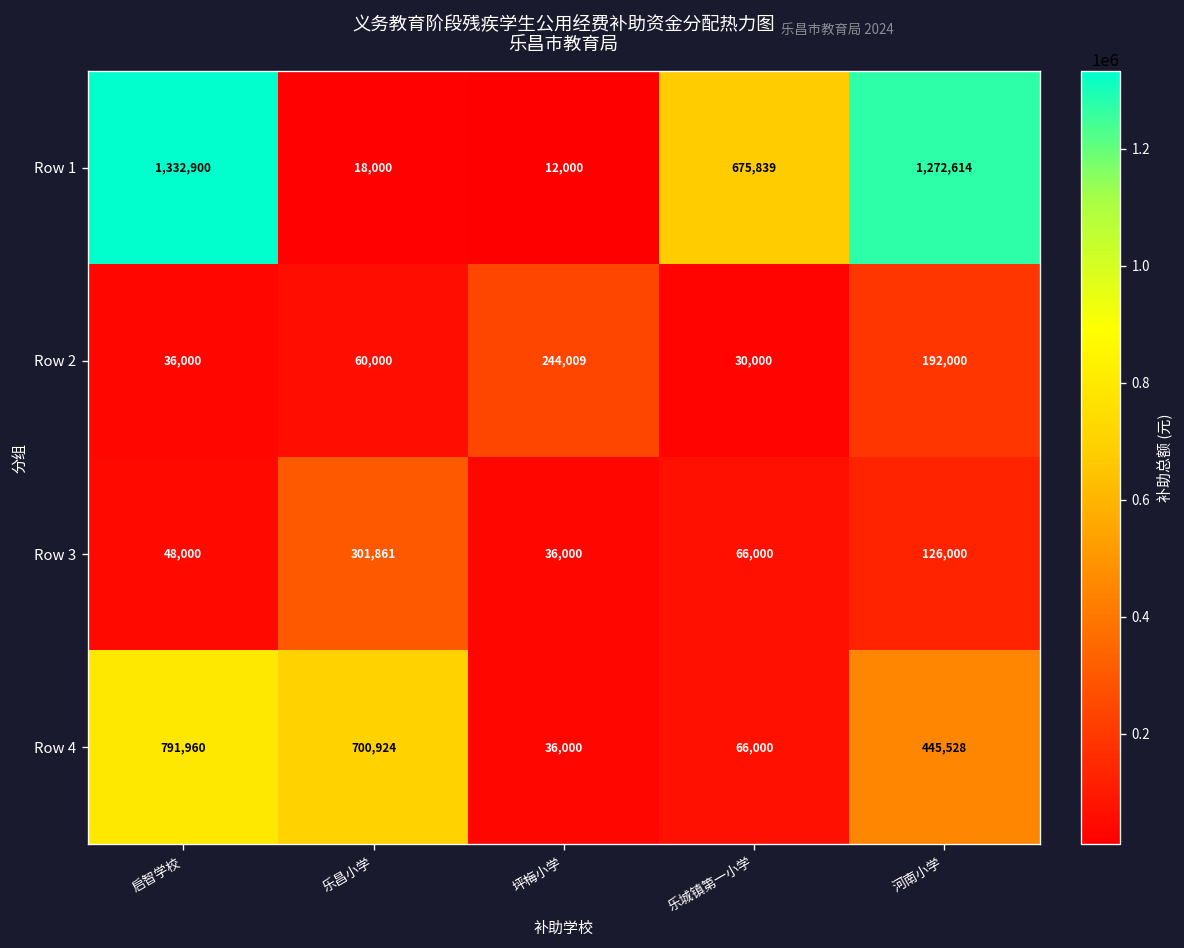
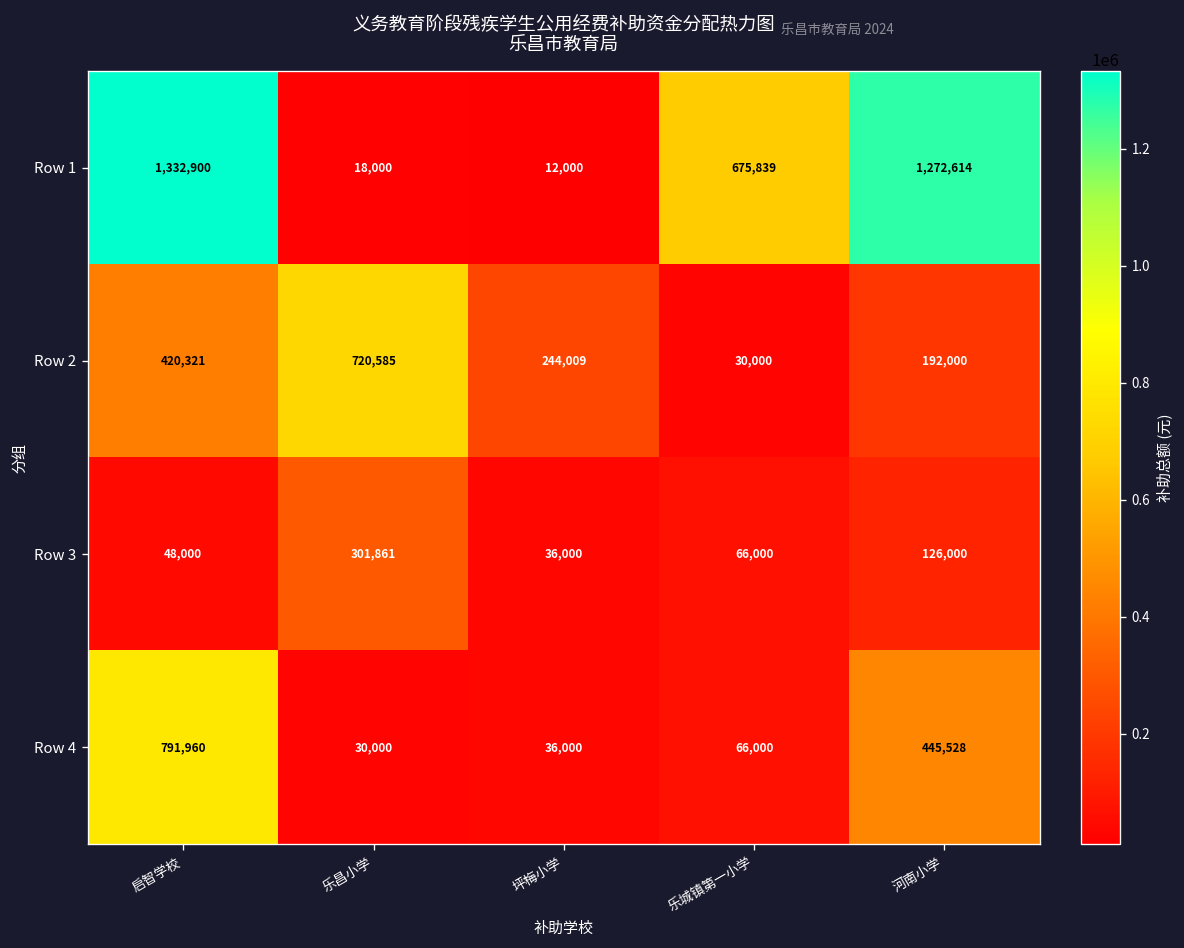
Row 2, 启智学校: 36,000 -> 420,321
Row 2, 乐昌小学: 60,000 -> 720,585
Row 4, 乐昌小学: 700,924 -> 30,000
